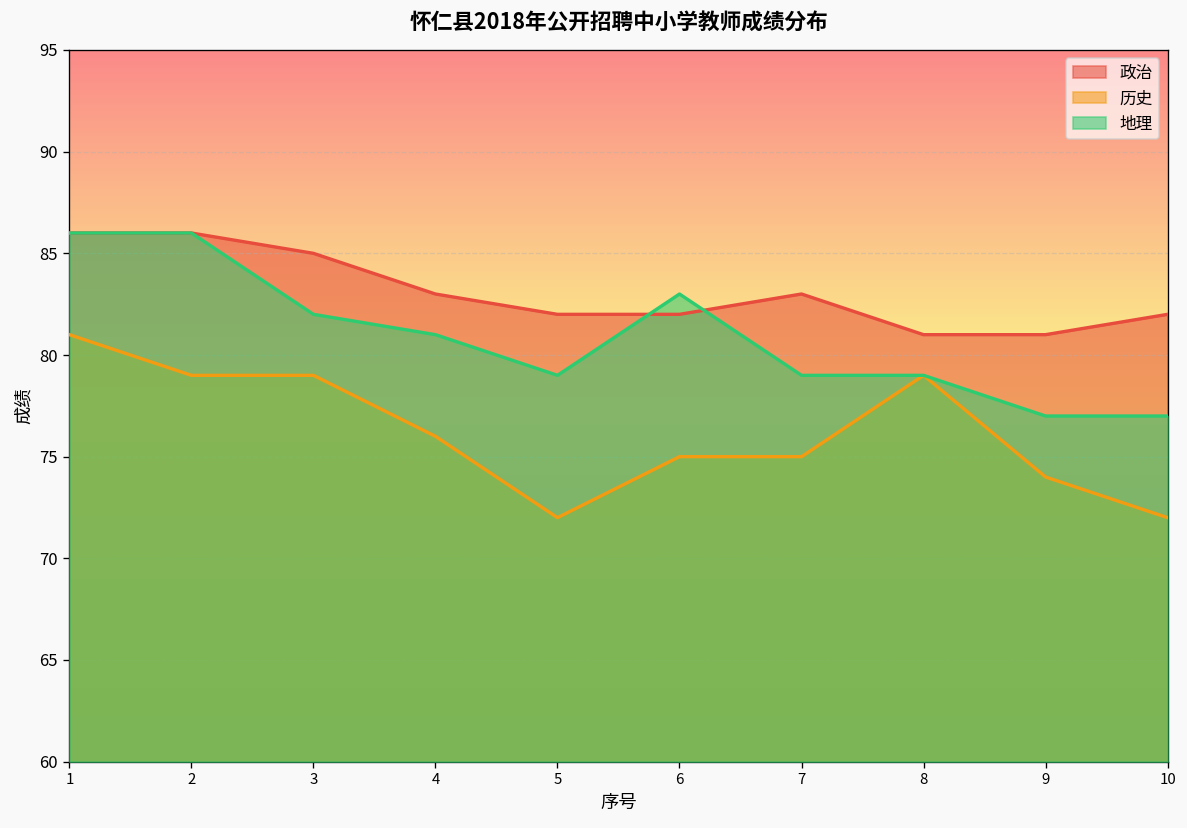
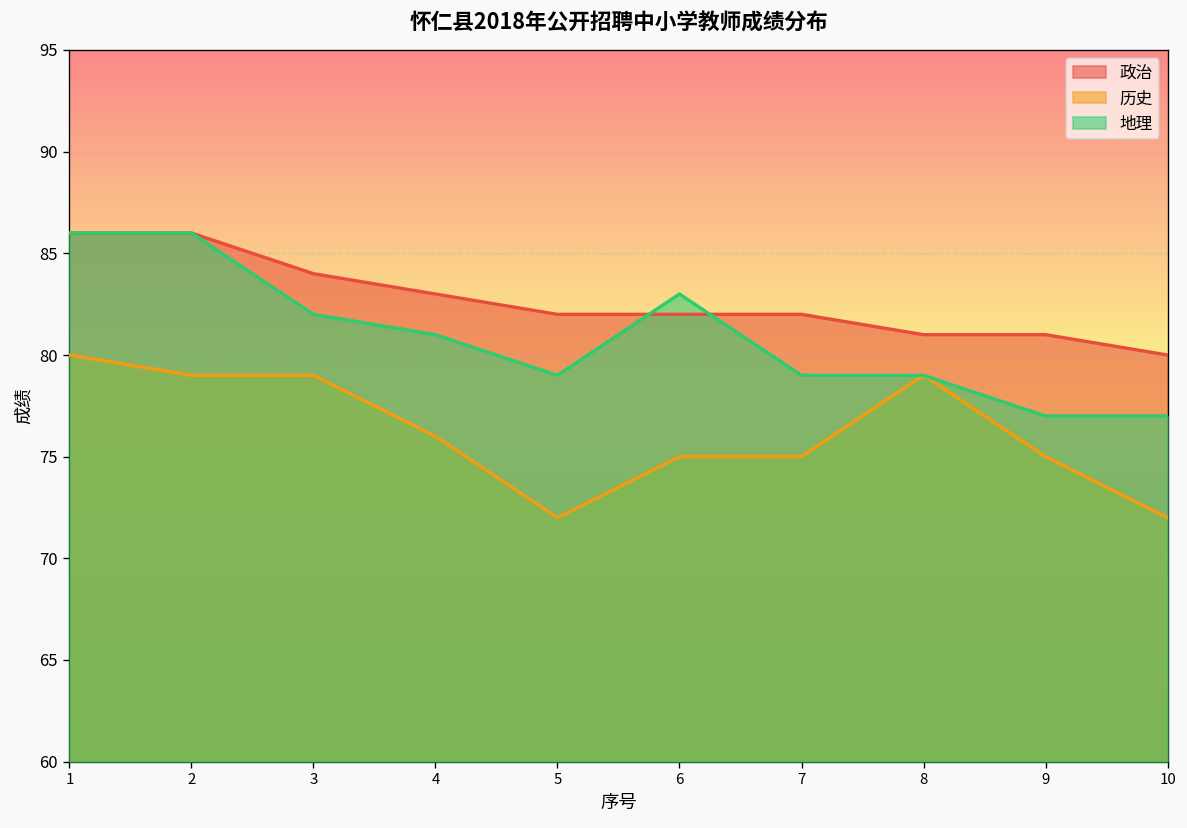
历史, 1: 81 -> 80
政治, 3: 85 -> 84
政治, 7: 83 -> 82
历史, 9: 74 -> 75
政治, 10: 82 -> 80
